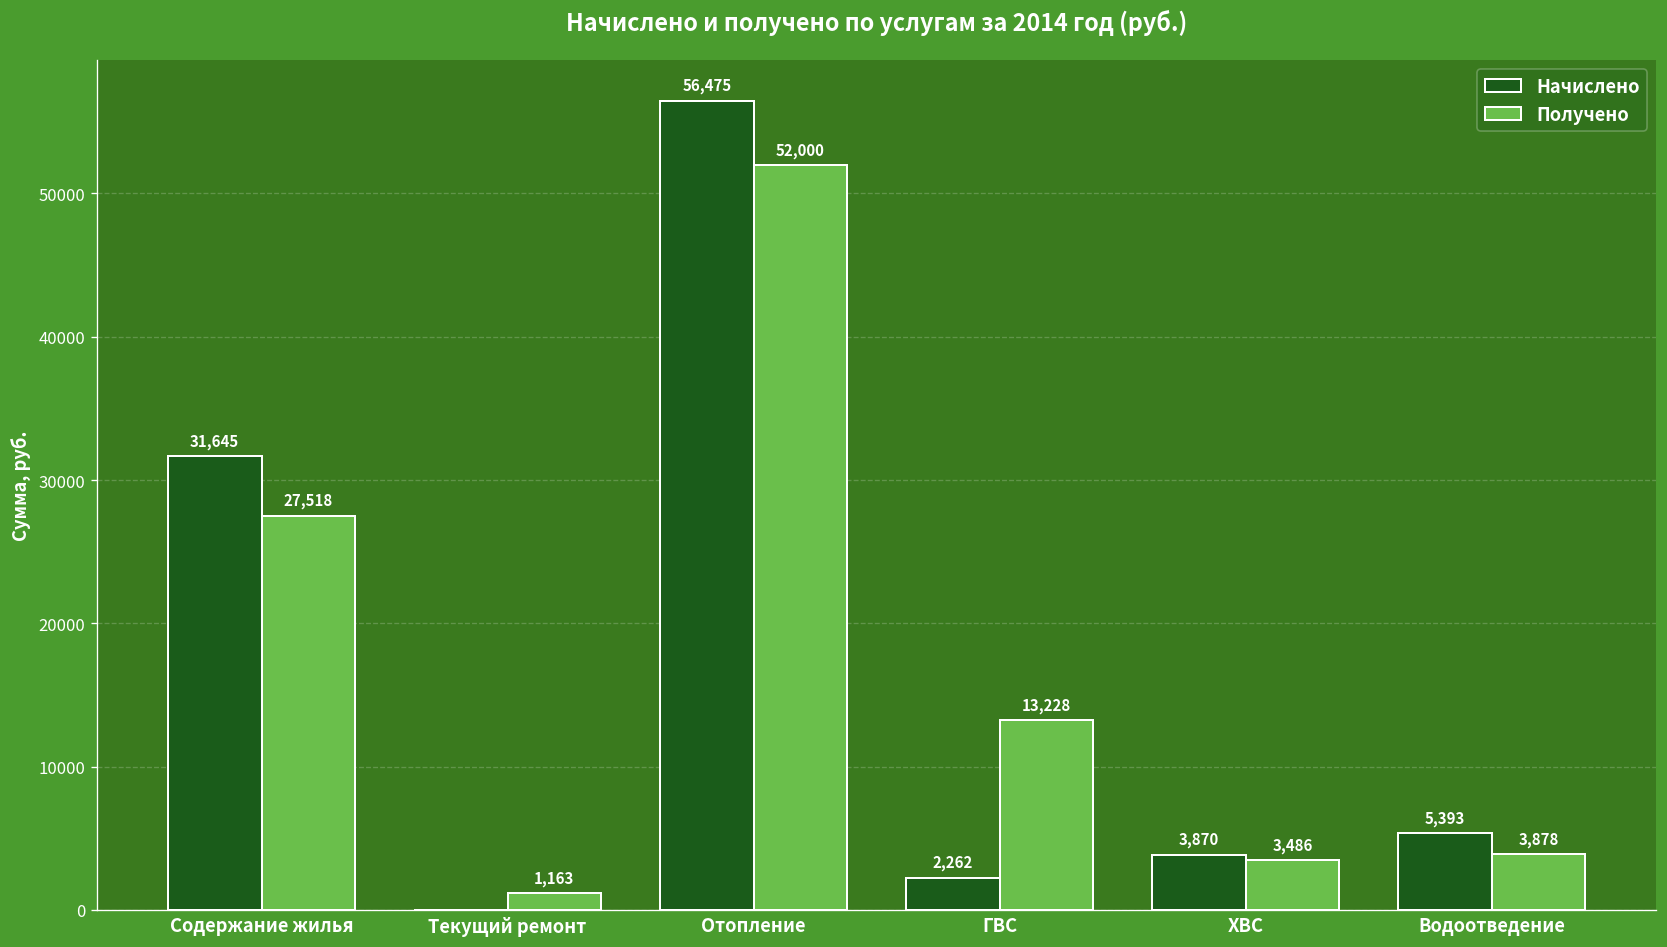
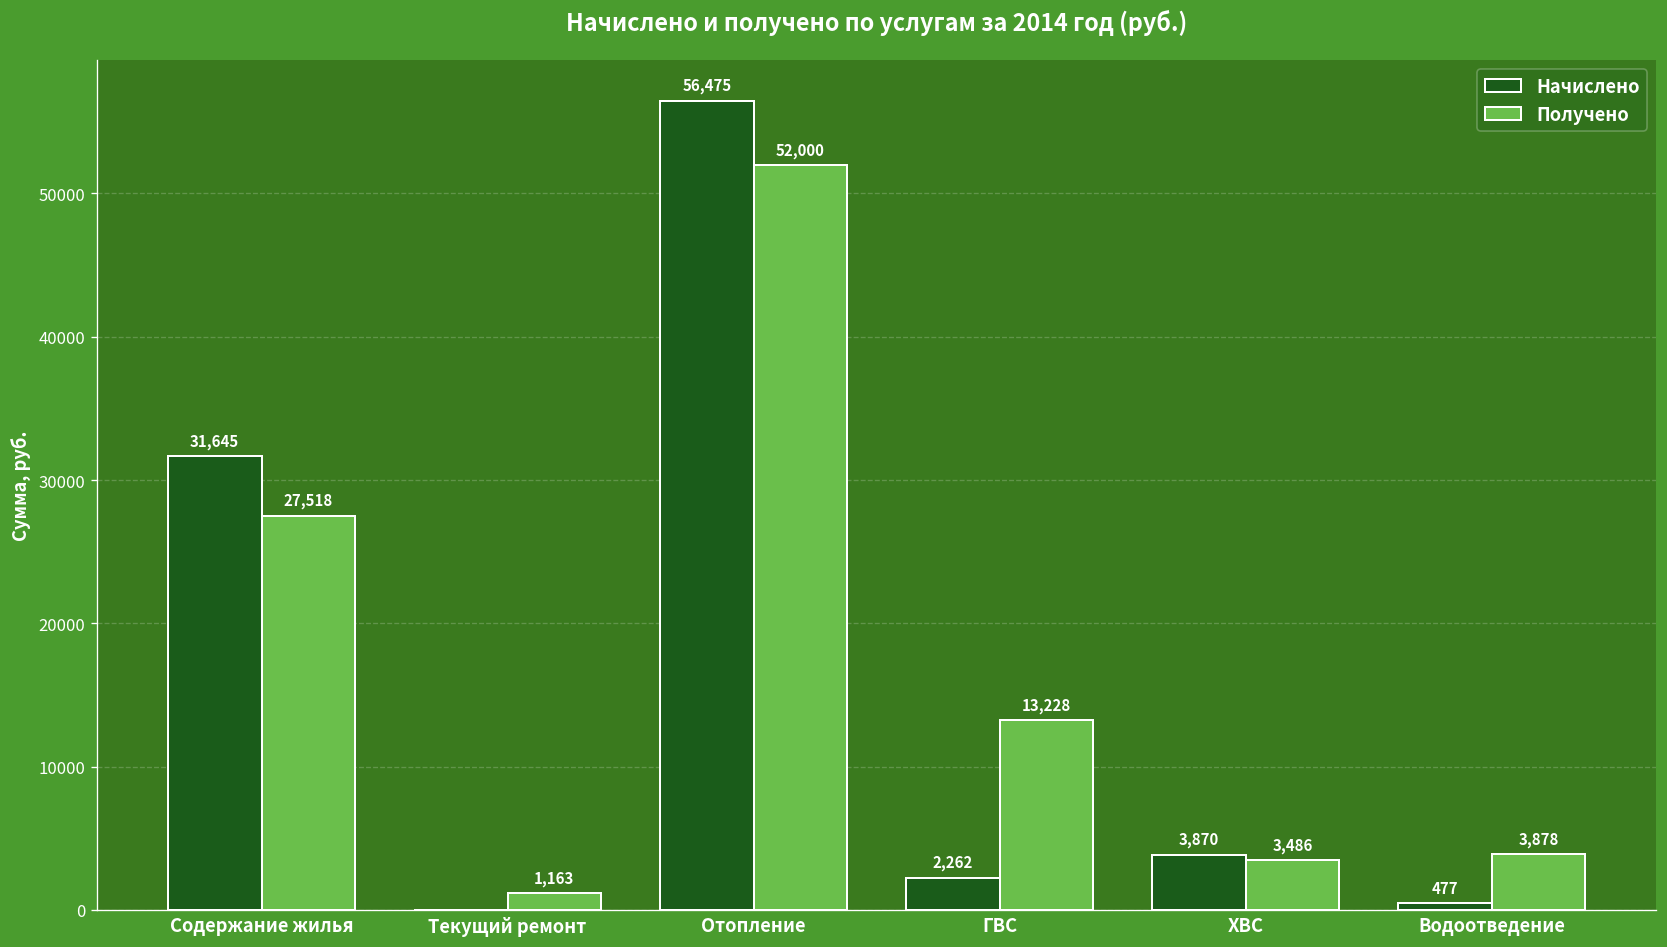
Начислено, Водоотведение: 5,393 -> 477
